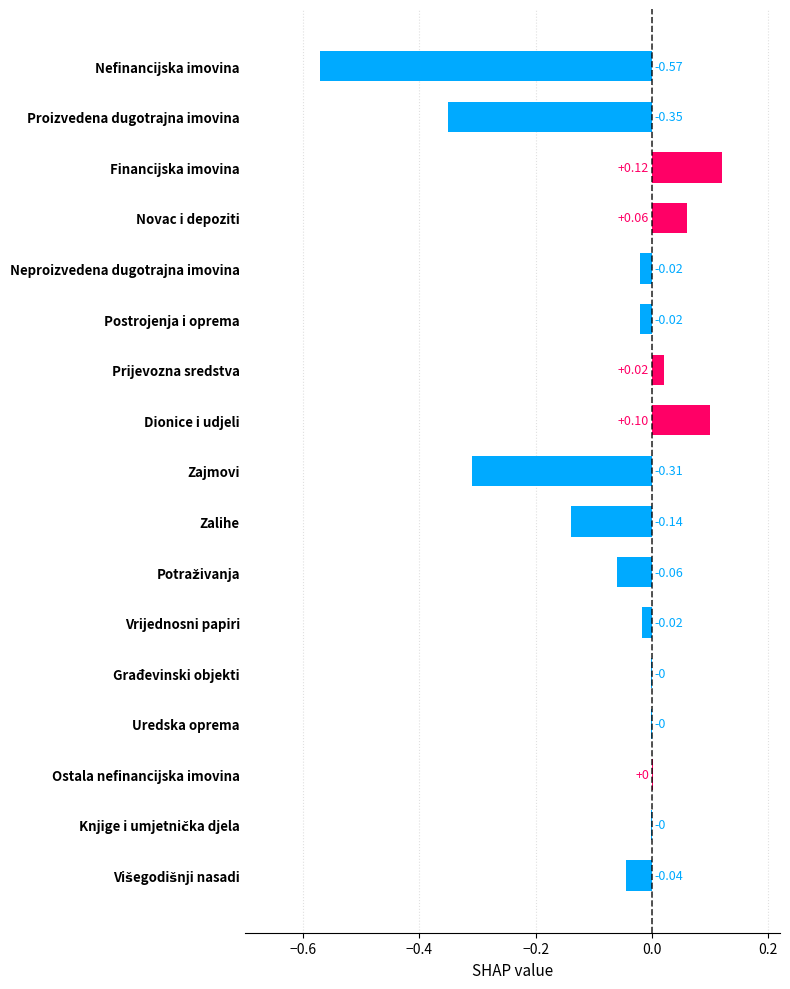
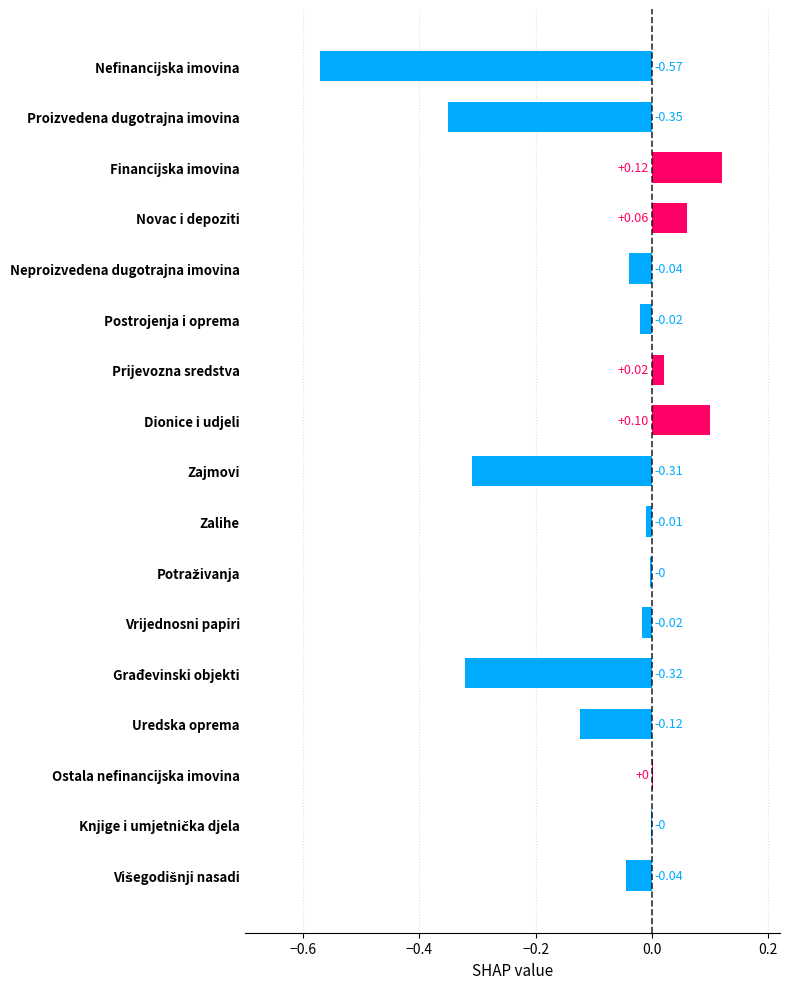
Neproizvedena dugotrajna imovina: -0.02 -> -0.04
Zalihe: -0.14 -> -0.01
Potraživanja: -0.06 -> -0
Građevinski objekti: -0 -> -0.32
Uredska oprema: -0 -> -0.12
